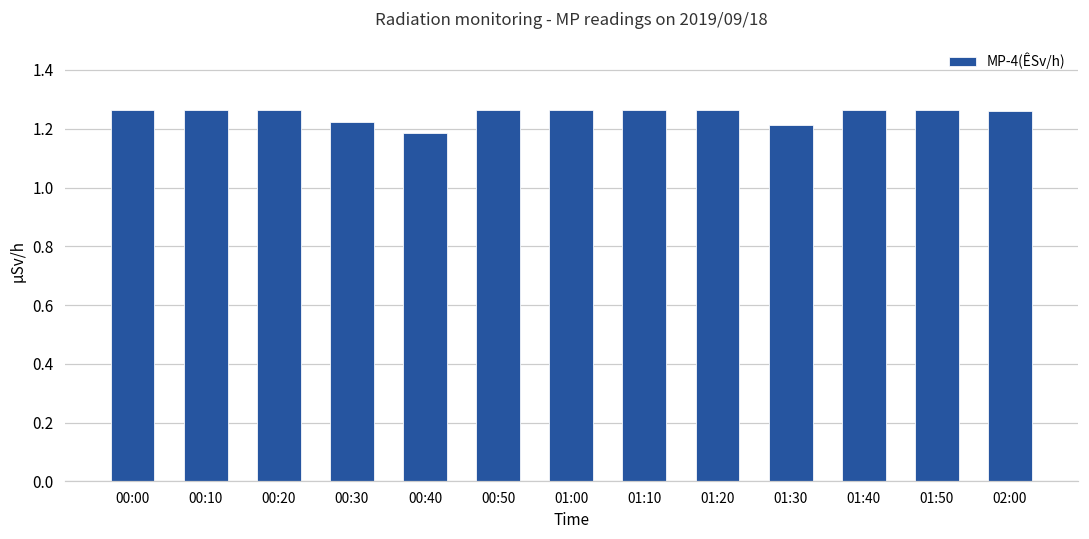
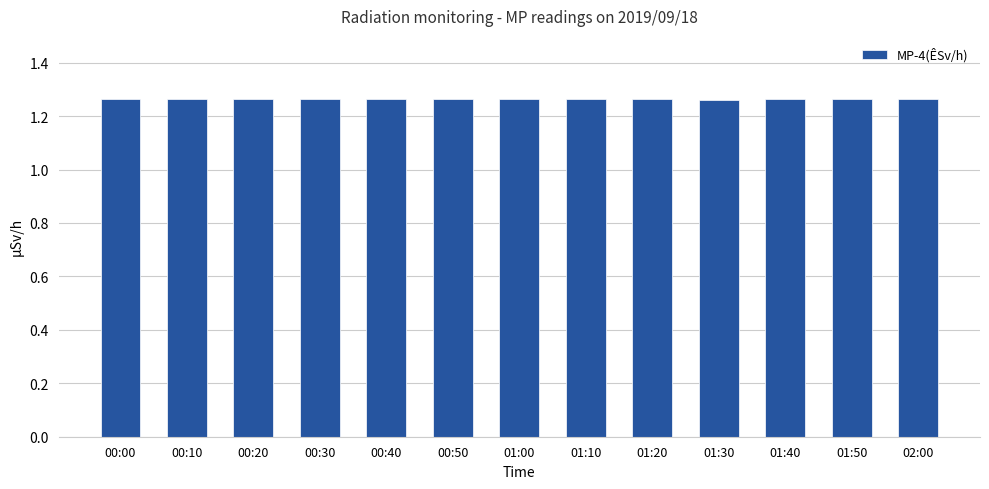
00:30: 1.22 -> 1.26
00:40: 1.19 -> 1.26
01:30: 1.21 -> 1.26
